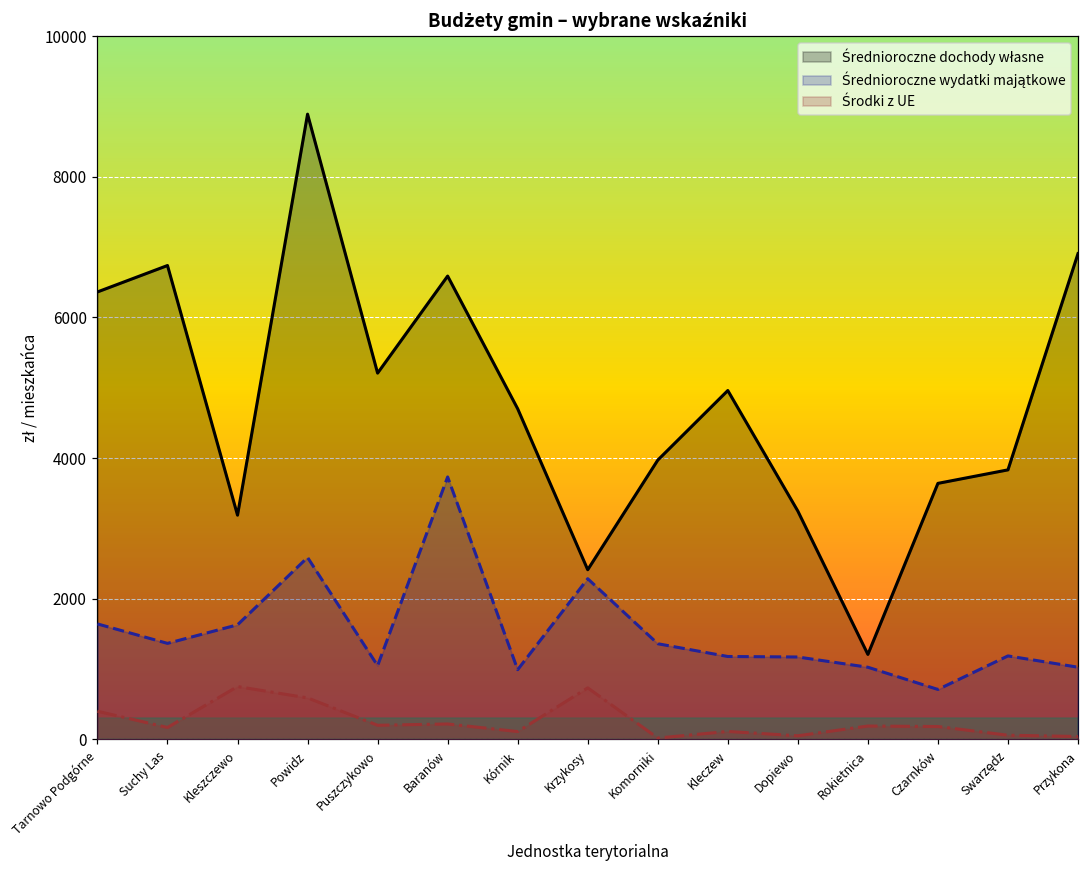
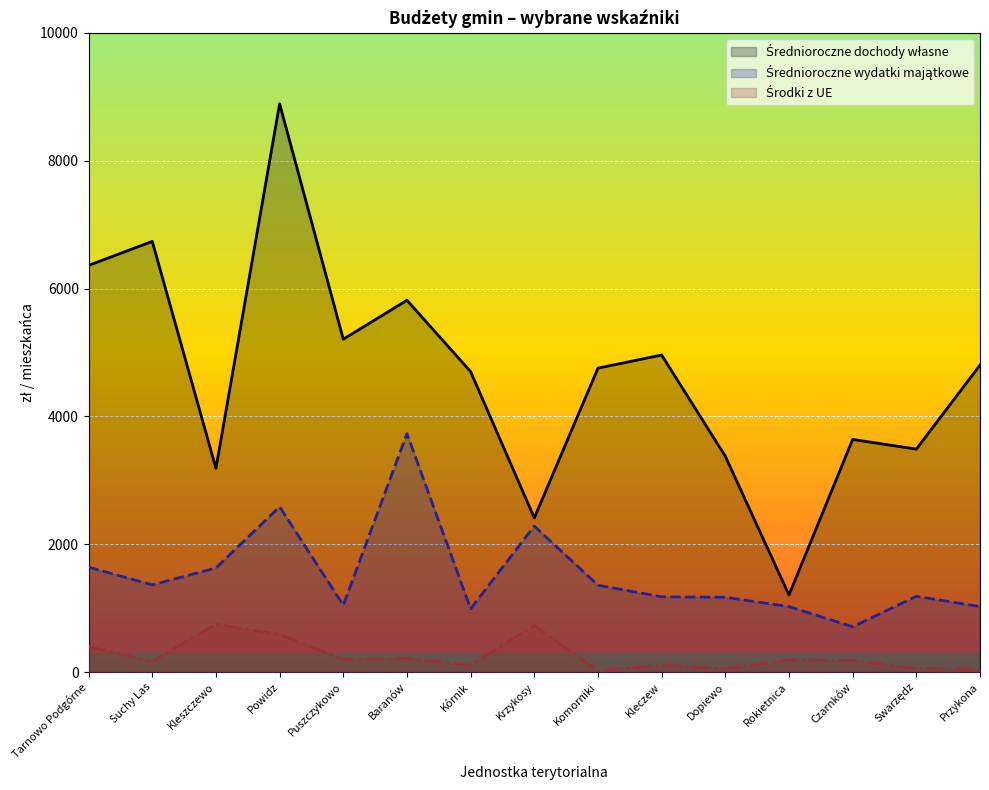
Średnioroczne dochody własne, Baranów: 6600 -> 5800
Średnioroczne dochody własne, Komorniki: 4000 -> 4800
Średnioroczne dochody własne, Dopiewo: 3200 -> 3400
Średnioroczne dochody własne, Swarzędz: 3800 -> 3500
Średnioroczne dochody własne, Przykona: 6900 -> 4800
